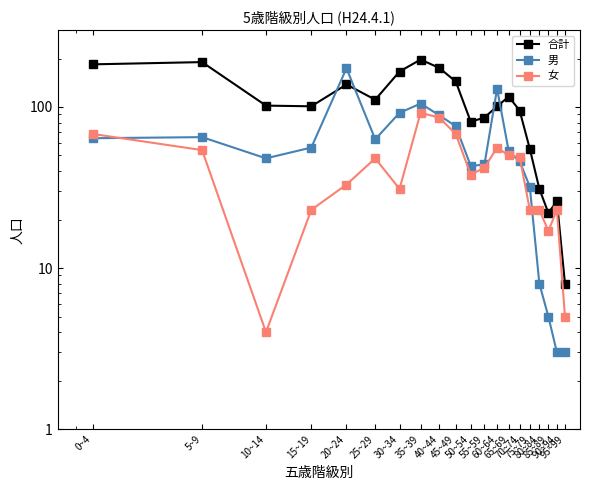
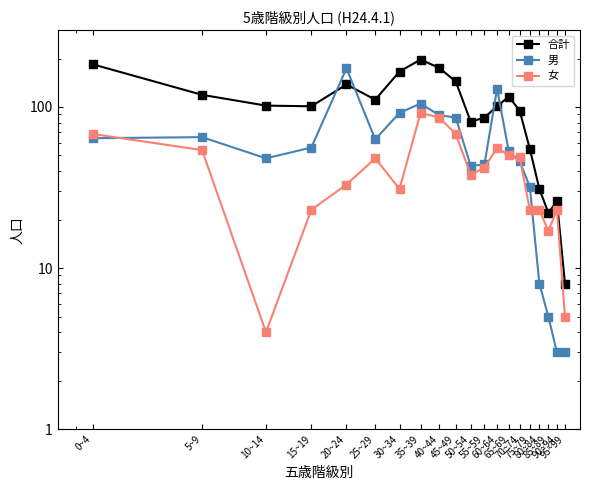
合計, 5~9: 190 -> 120
男, 45~49: 80 -> 90
